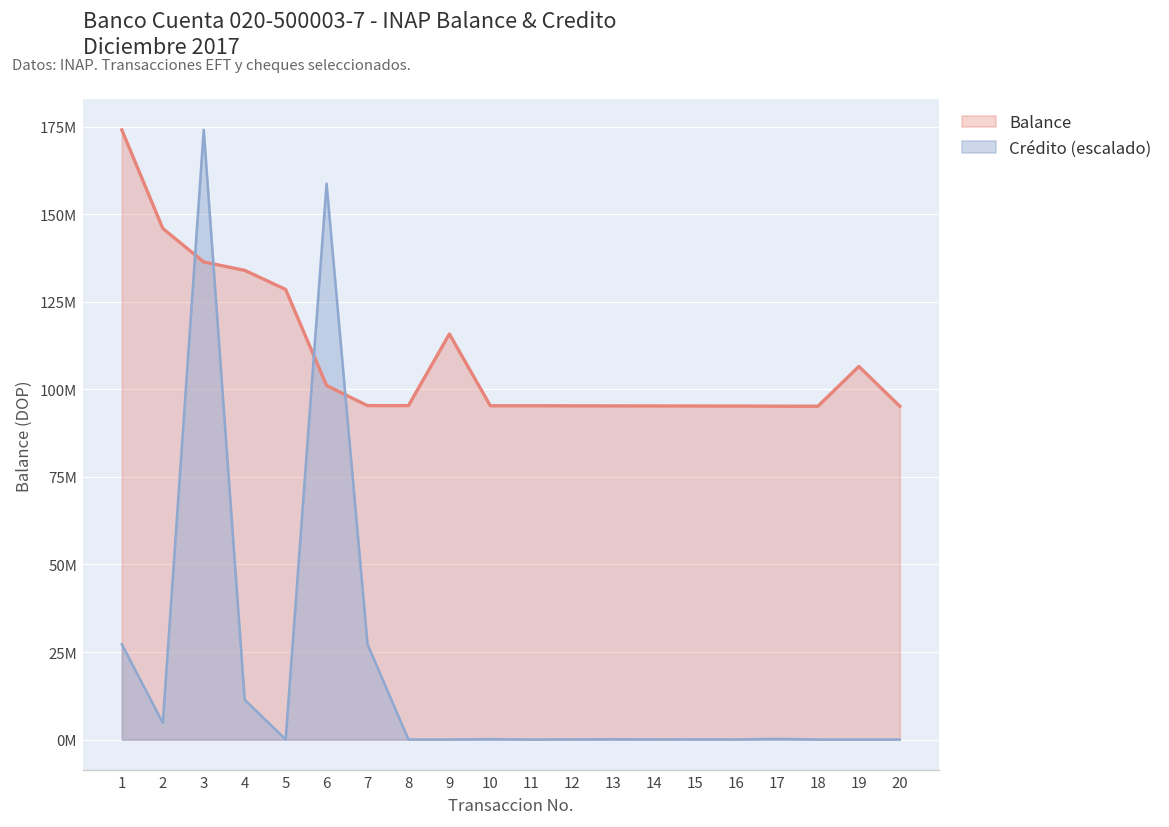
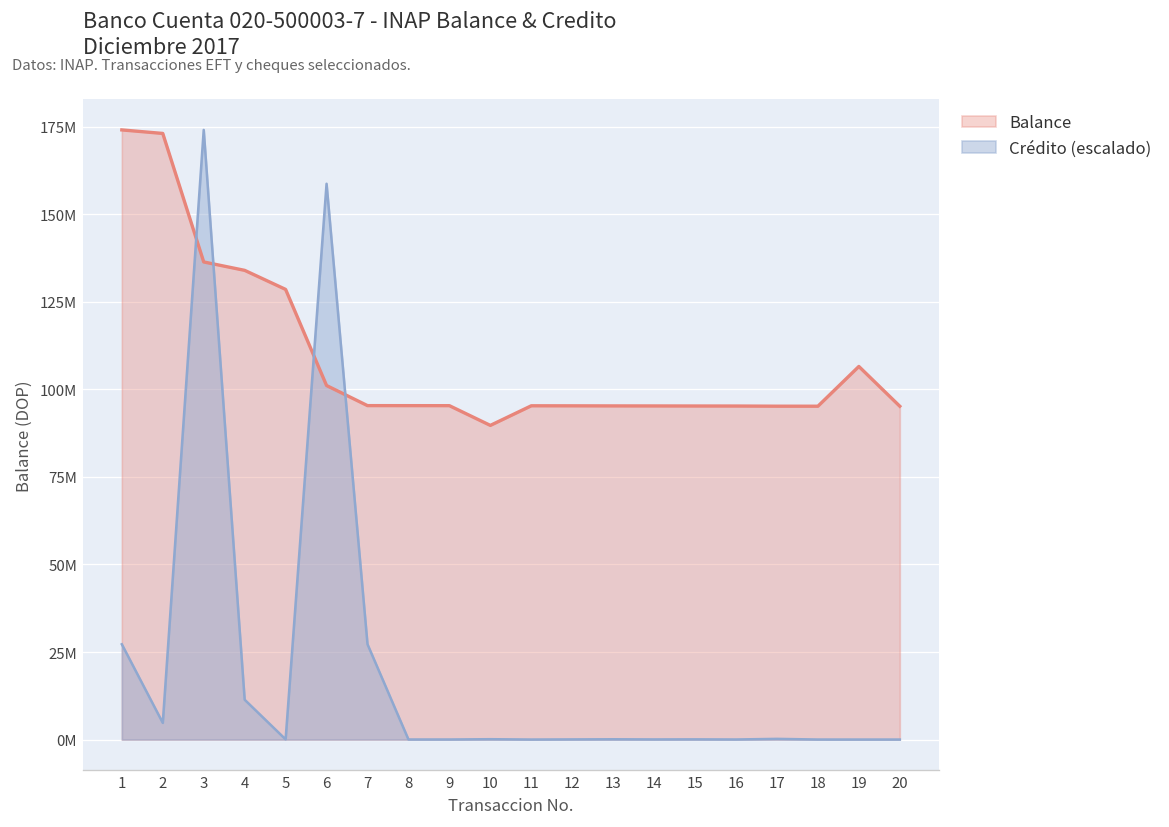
Balance, 2: 146000000 -> 173000000
Balance, 9: 116000000 -> 95000000
Balance, 10: 95000000 -> 90000000
